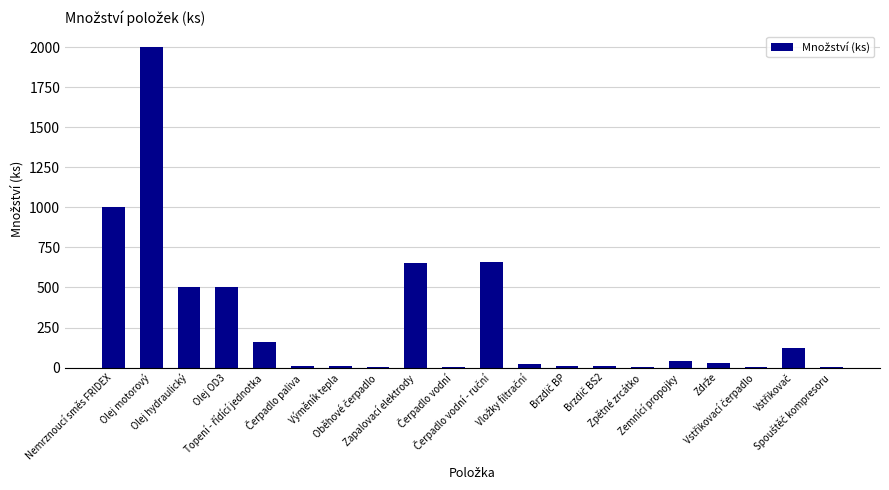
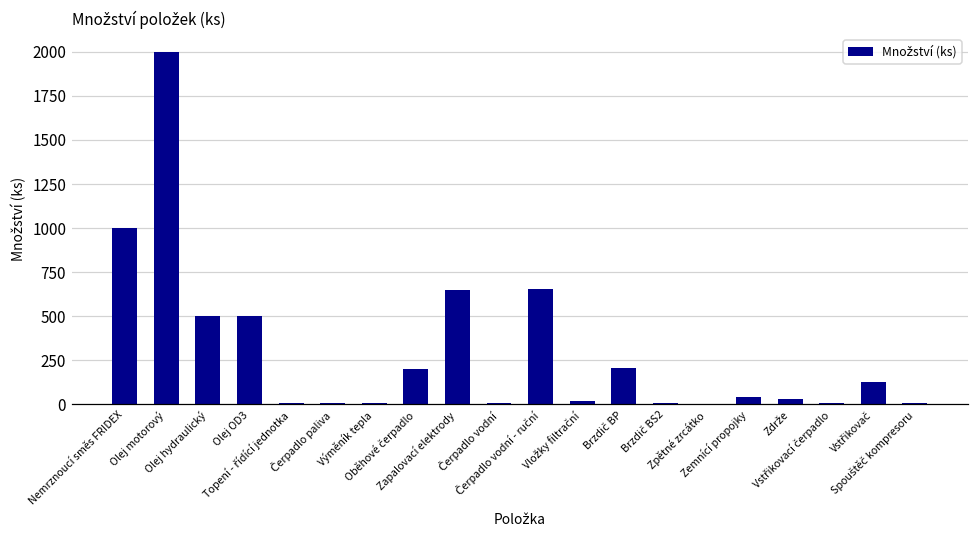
Topení - řídící jednotka: 160 -> 10
Oběhové čerpadlo: 0 -> 200
Brzdič BP: 10 -> 200
